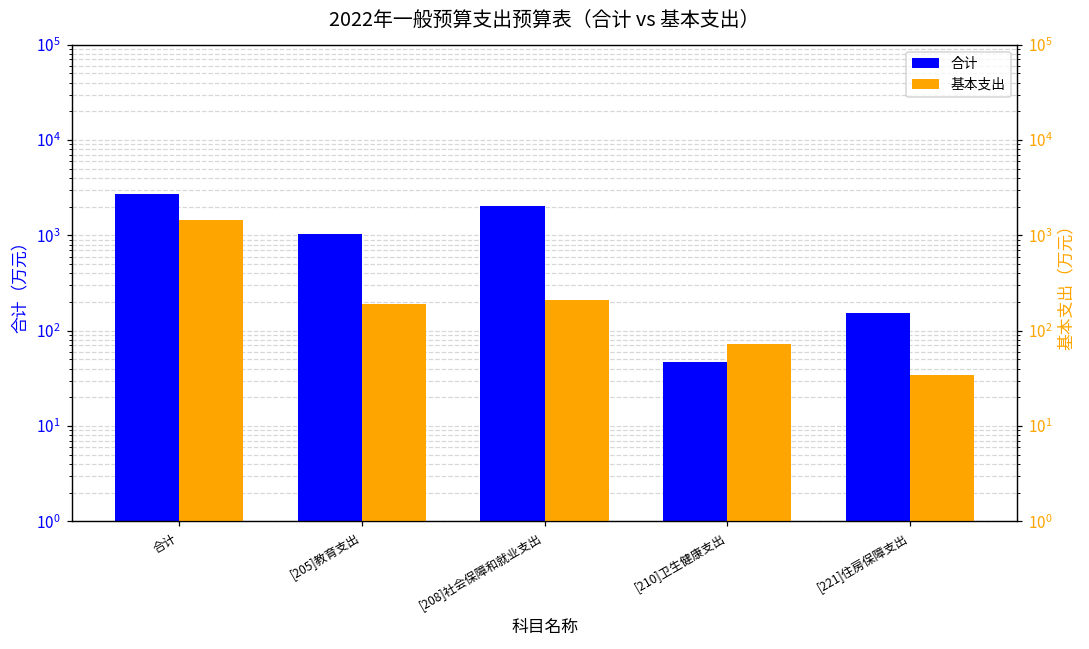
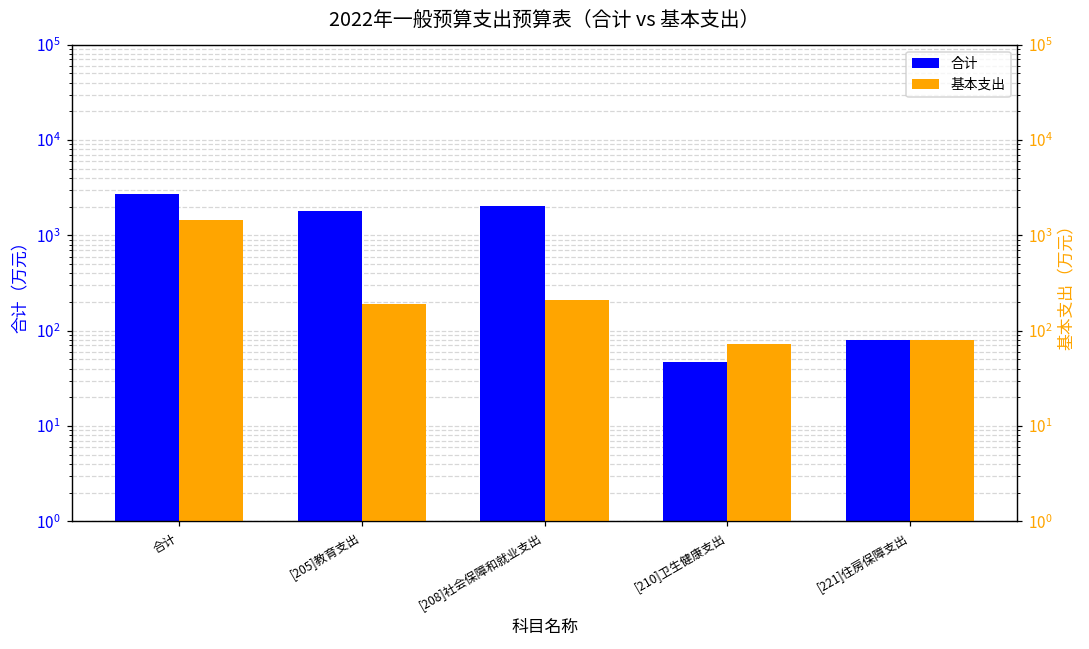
合计, [205]教育支出: 1000 -> 1800
合计, [221]住房保障支出: 150 -> 80
基本支出, [221]住房保障支出: 34 -> 80
